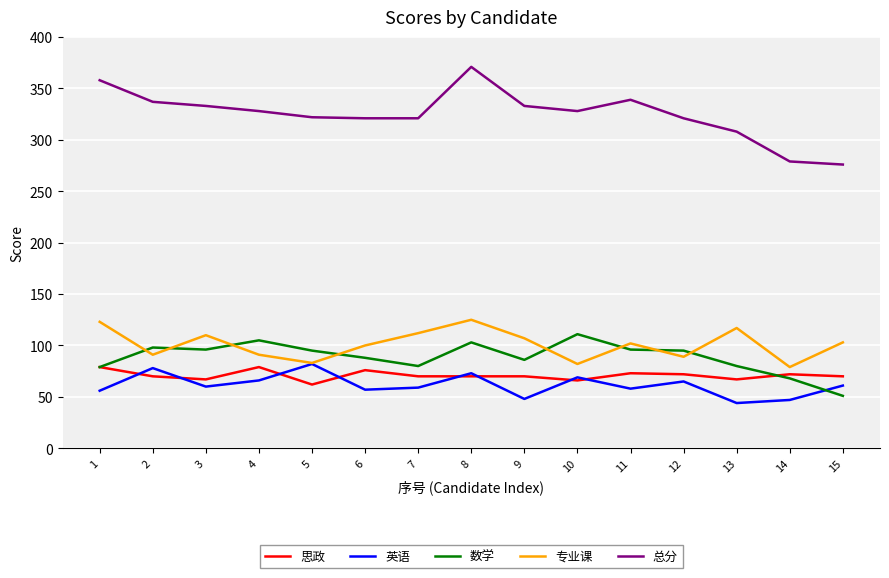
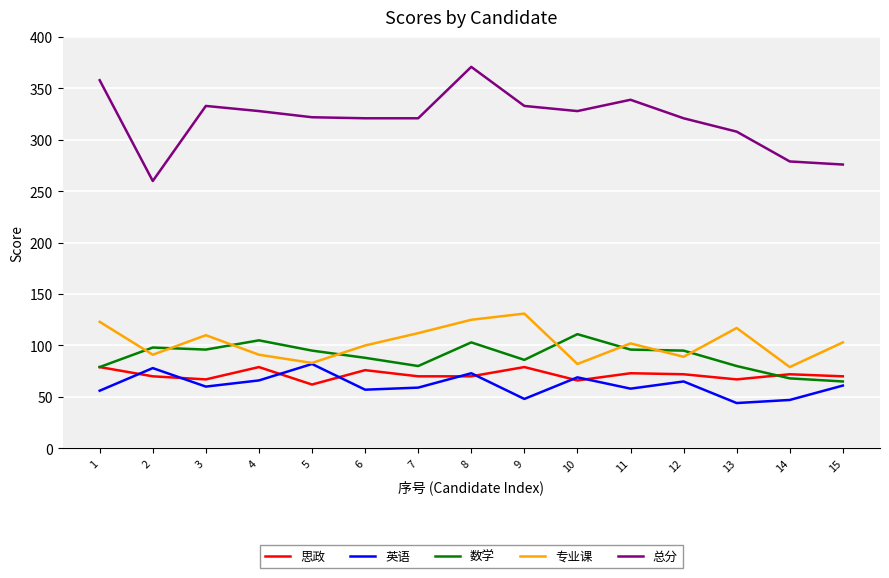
总分, 2: 337 -> 260
思政, 9: 70 -> 79
专业课, 9: 107 -> 131
数学, 15: 51 -> 65
